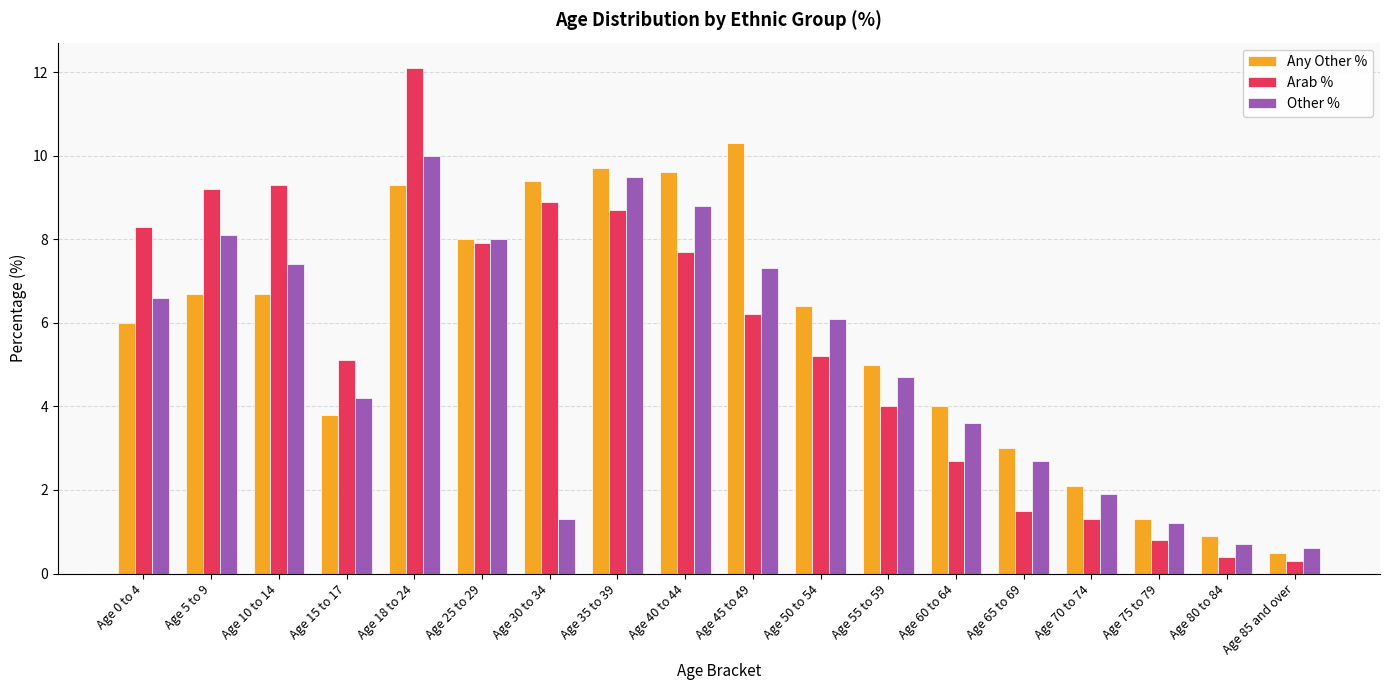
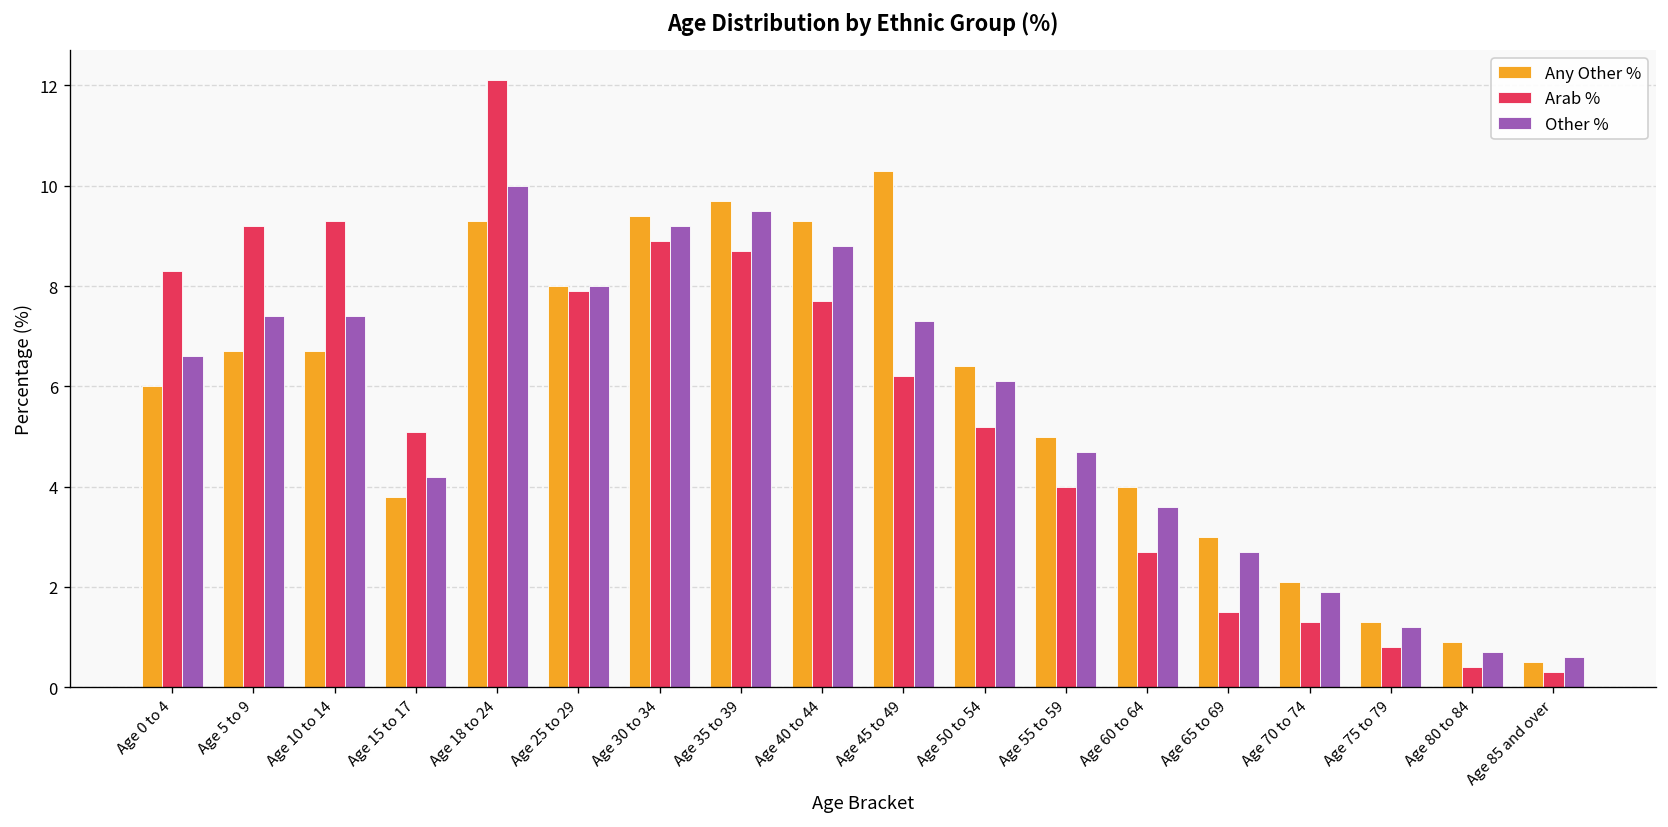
Other %, Age 5 to 9: 8.1 -> 7.4
Other %, Age 30 to 34: 1.3 -> 9.2
Any Other %, Age 40 to 44: 9.6 -> 9.3
